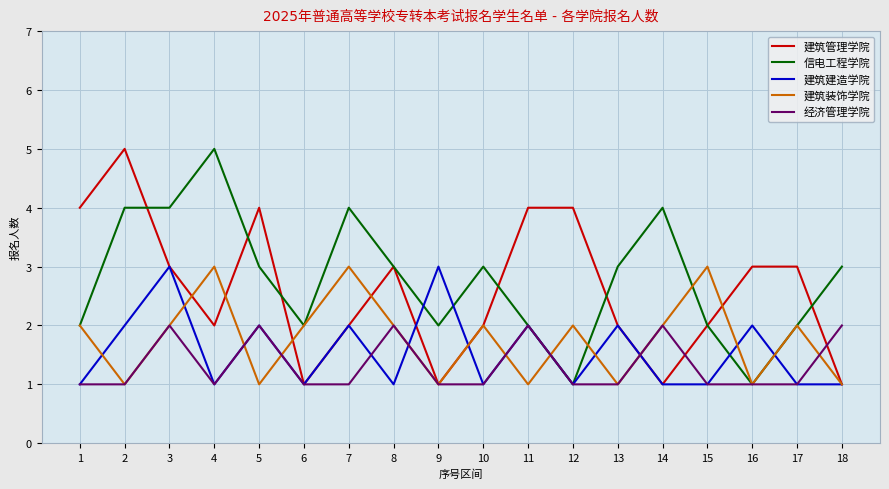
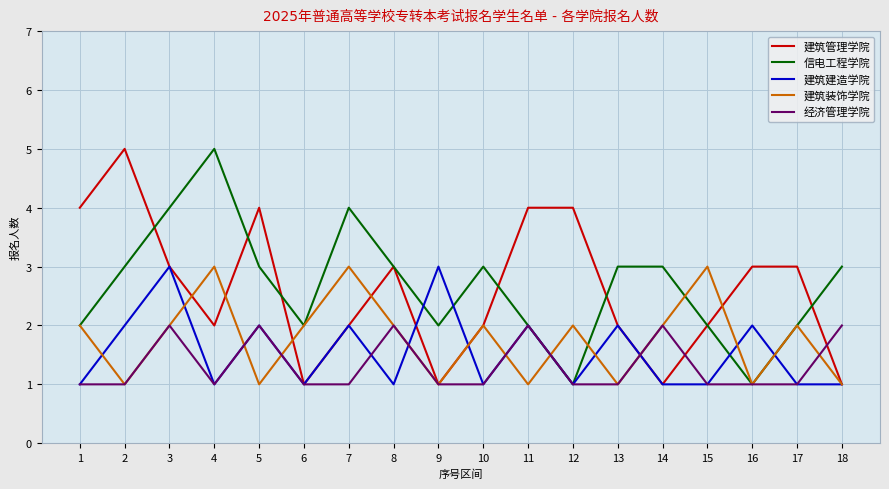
信电工程学院, 2: 4 -> 3
信电工程学院, 14: 4 -> 3
